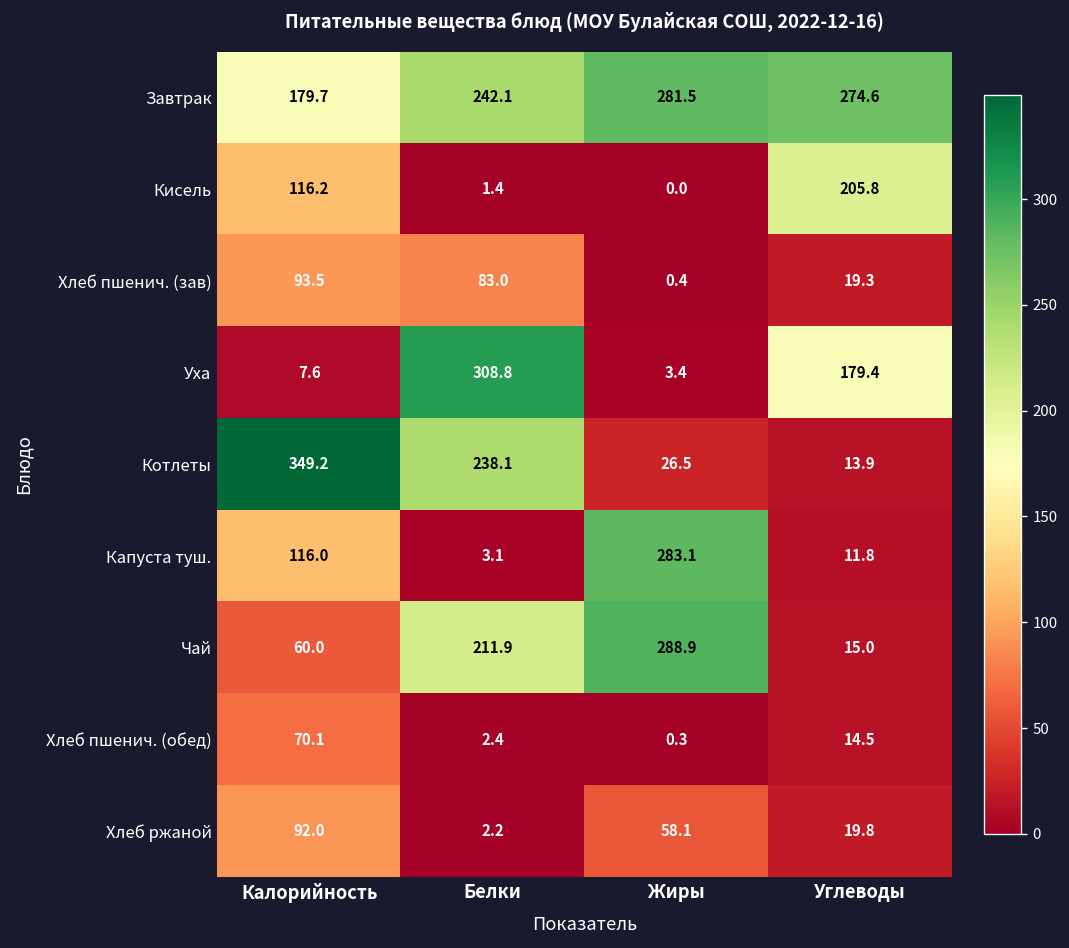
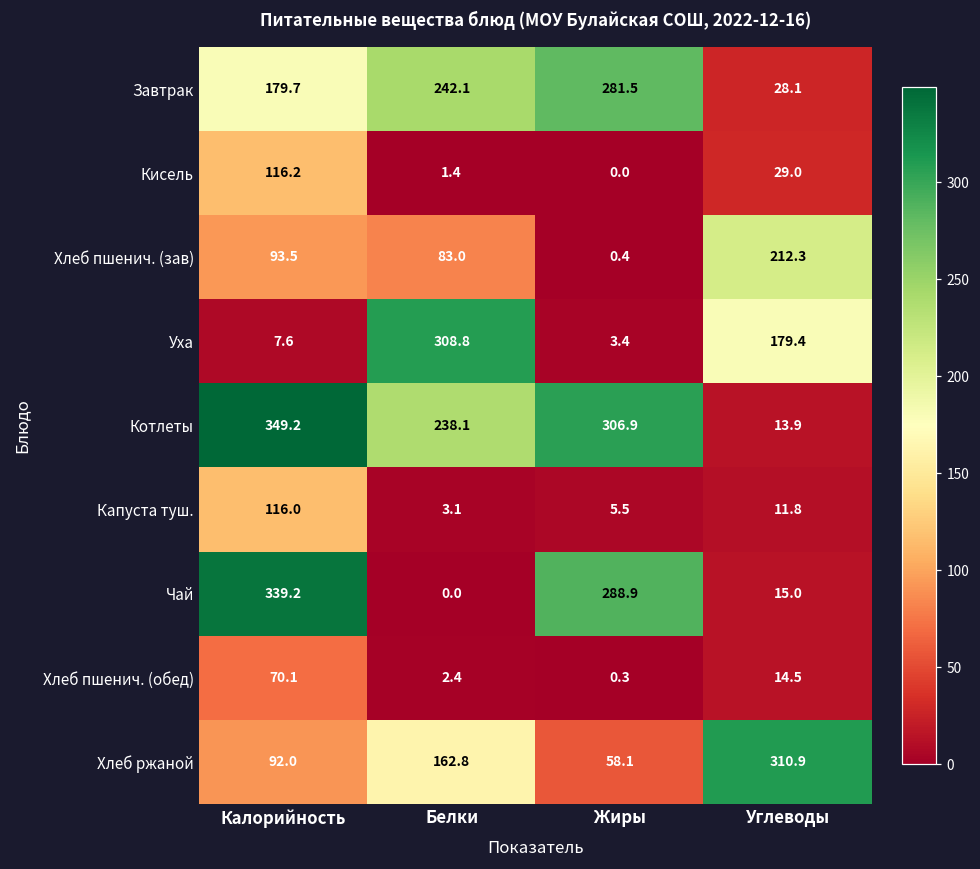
Завтрак, Углеводы: 274.6 -> 28.1
Кисель, Углеводы: 205.8 -> 29.0
Хлеб пшенич. (зав), Углеводы: 19.3 -> 212.3
Котлеты, Жиры: 26.5 -> 306.9
Капуста туш., Жиры: 283.1 -> 5.5
Чай, Калорийность: 60.0 -> 339.2
Чай, Белки: 211.9 -> 0.0
Хлеб ржаной, Белки: 2.2 -> 162.8
Хлеб ржаной, Углеводы: 19.8 -> 310.9
